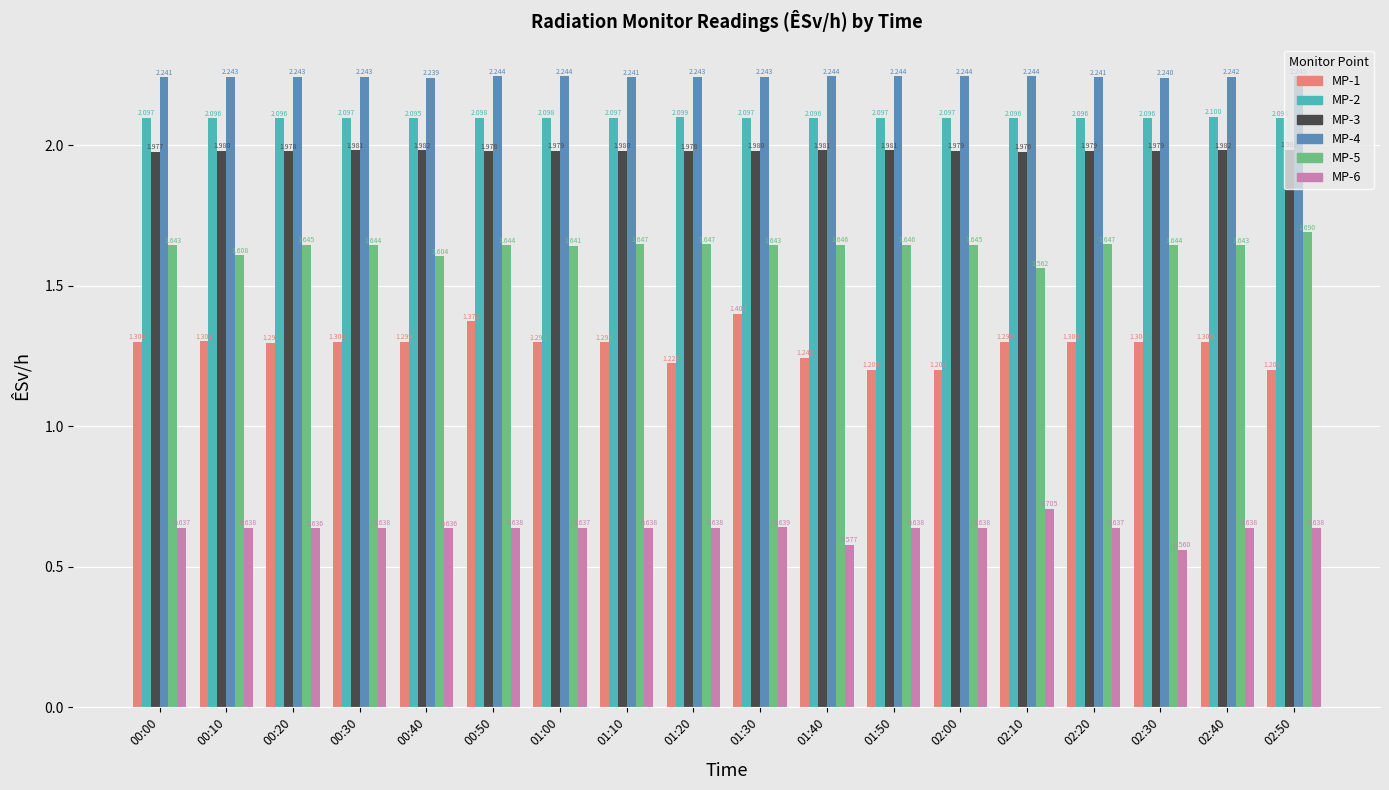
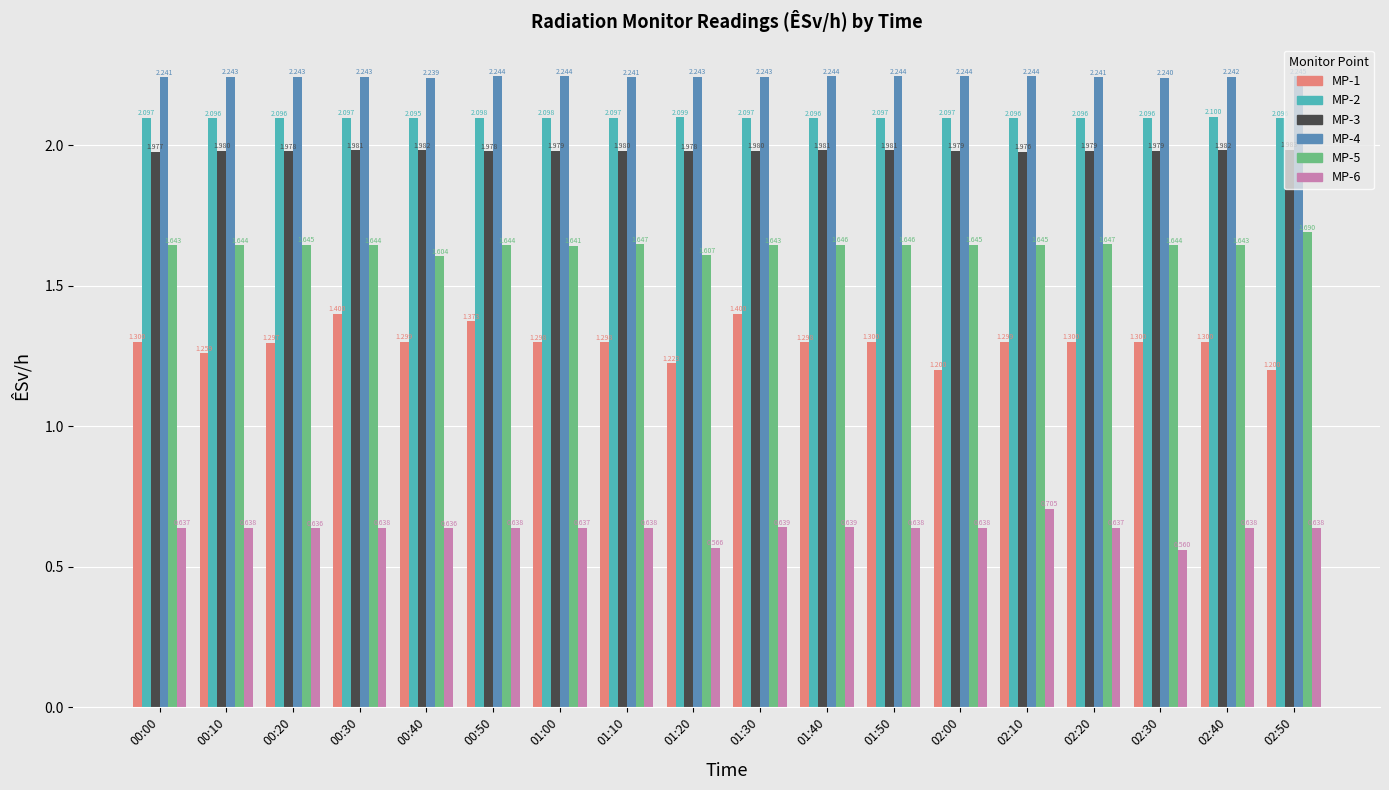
MP-1, 00:10: 1.301 -> 1.259
MP-5, 00:10: 1.608 -> 1.644
MP-1, 00:30: 1.300 -> 1.400
MP-5, 01:20: 1.647 -> 1.607
MP-6, 01:20: 0.638 -> 0.566
MP-1, 01:40: 1.243 -> 1.298
MP-6, 01:40: 0.577 -> 0.639
MP-1, 01:50: 1.200 -> 1.300
MP-5, 02:10: 1.562 -> 1.645
